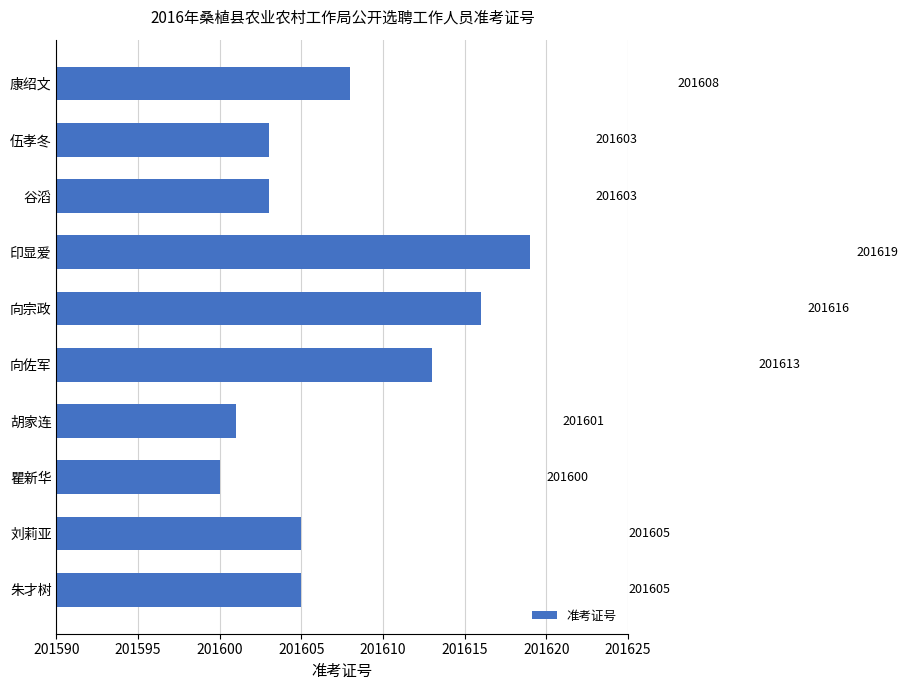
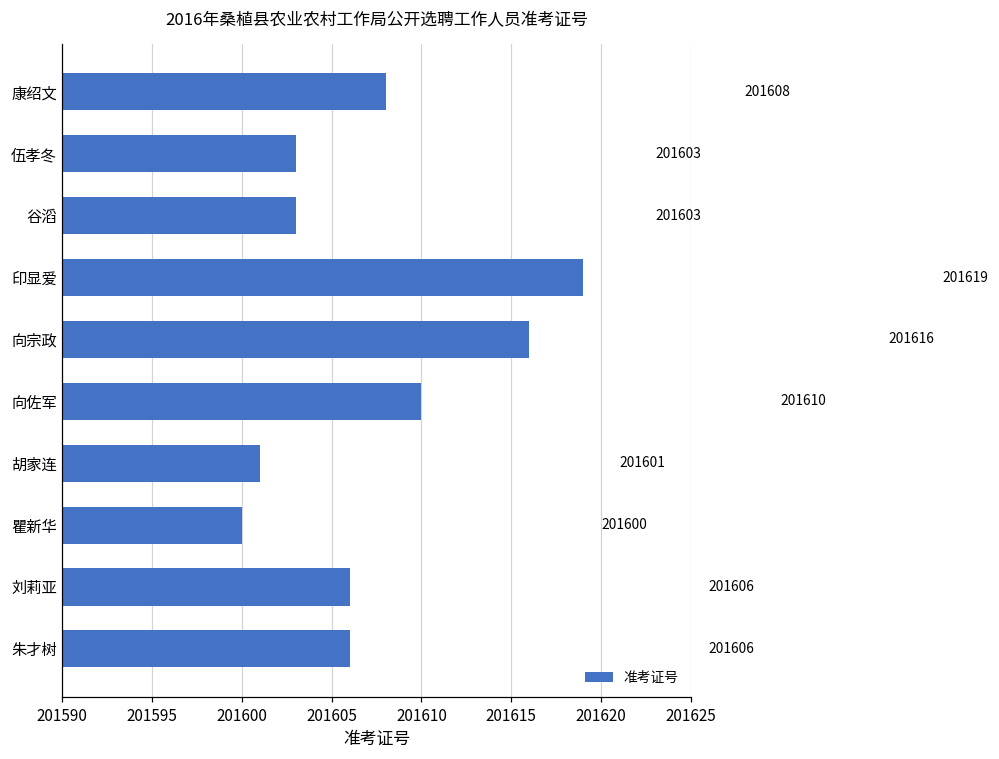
向佐军: 201613 -> 201610
刘莉亚: 201605 -> 201606
朱才树: 201605 -> 201606
